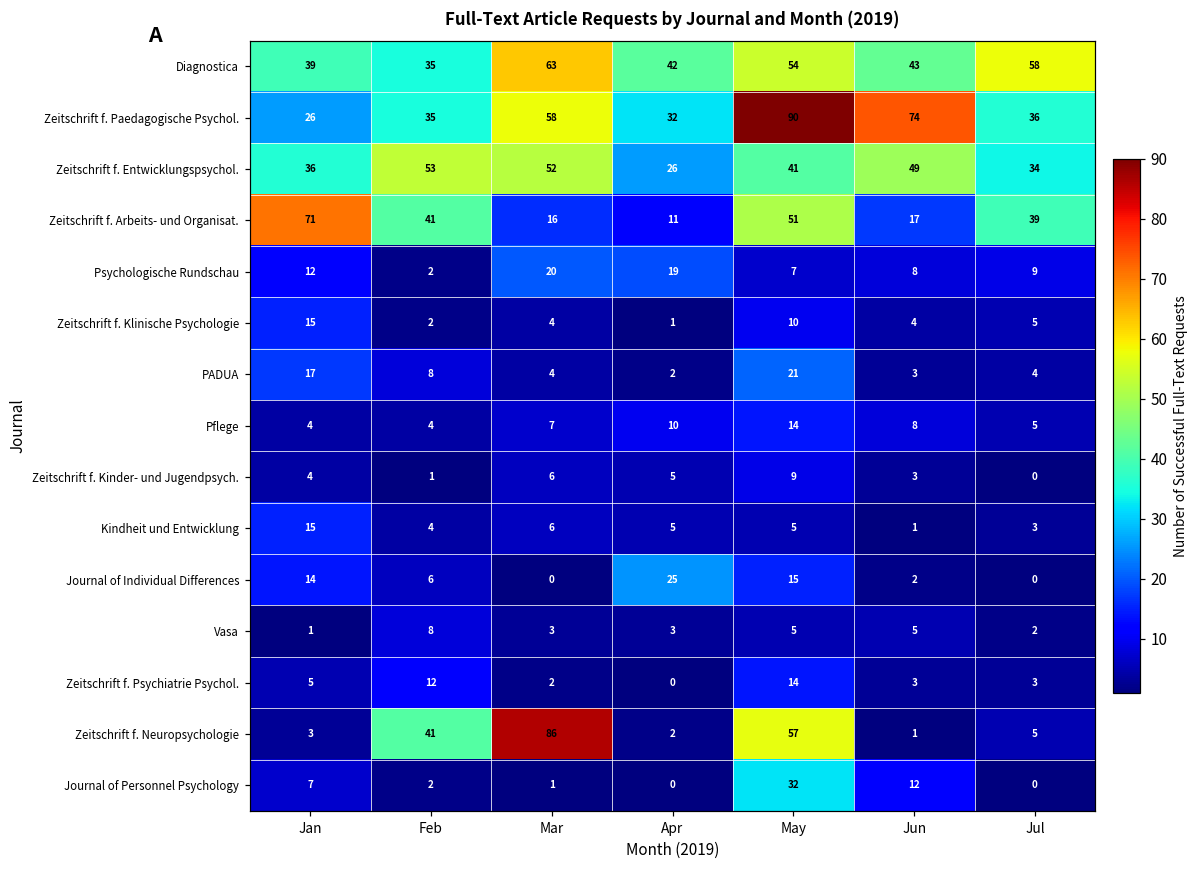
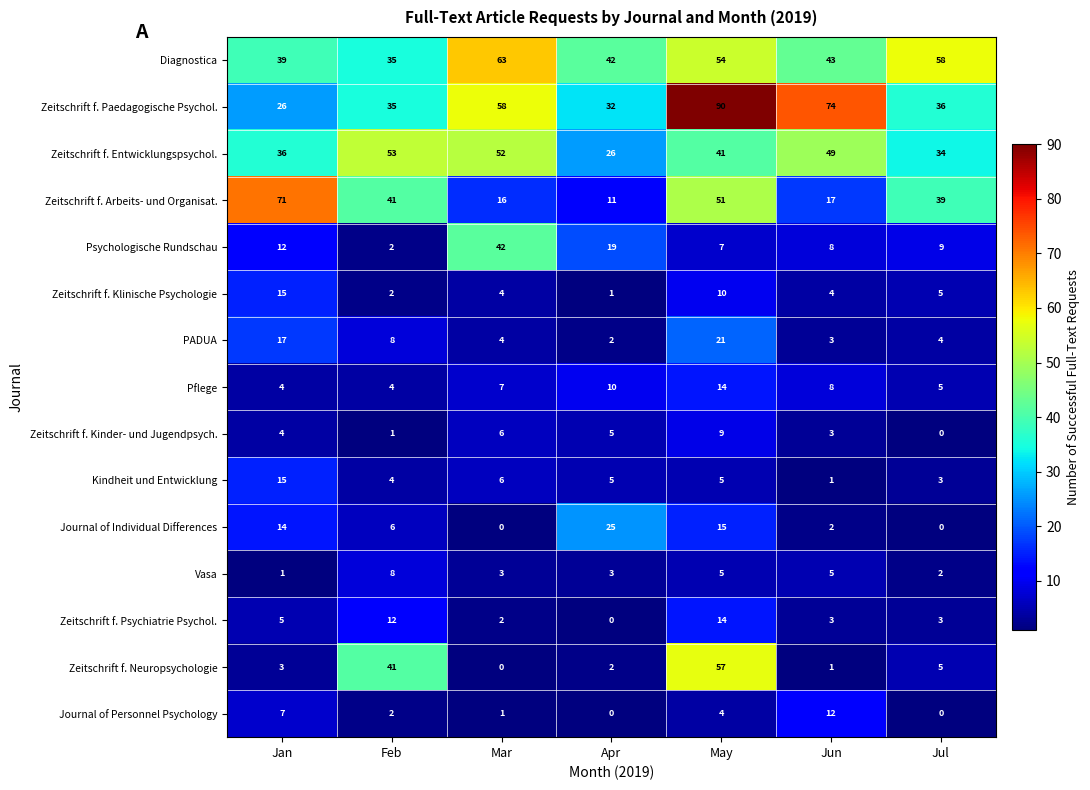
Psychologische Rundschau, Mar: 20 -> 42
Zeitschrift f. Neuropsychologie, Mar: 86 -> 0
Journal of Personnel Psychology, May: 32 -> 4
